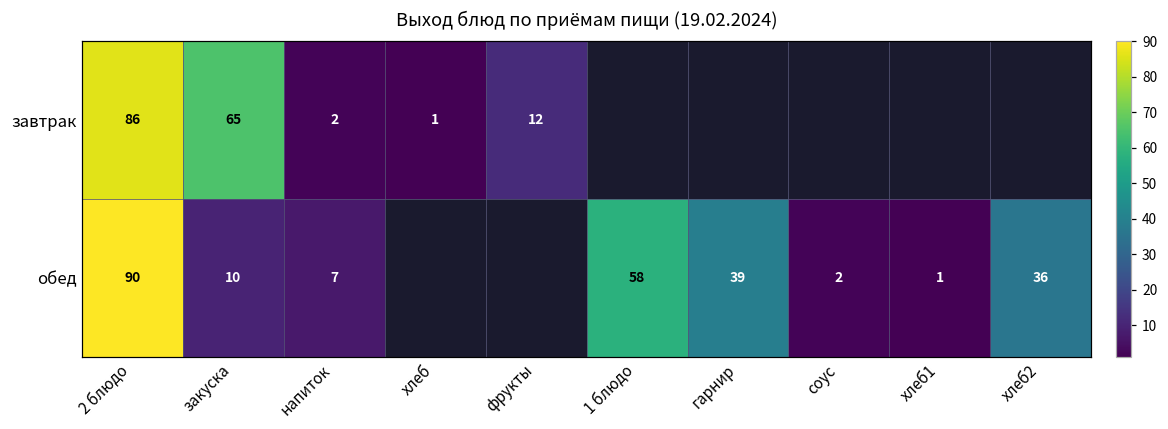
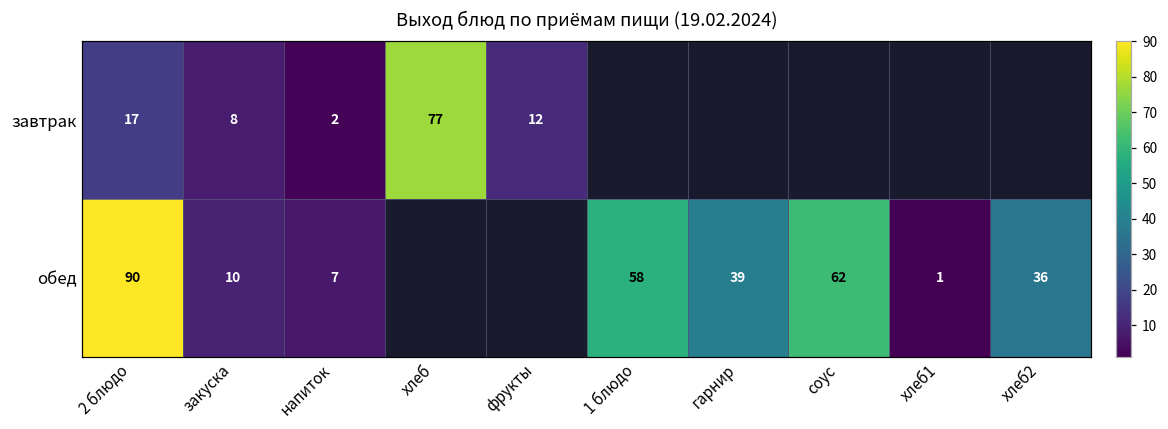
завтрак, 2 блюдо: 86 -> 17
завтрак, закуска: 65 -> 8
завтрак, хлеб: 1 -> 77
обед, соус: 2 -> 62
